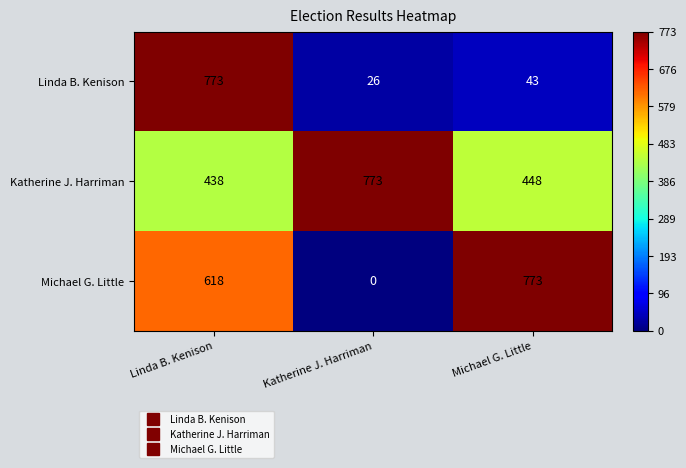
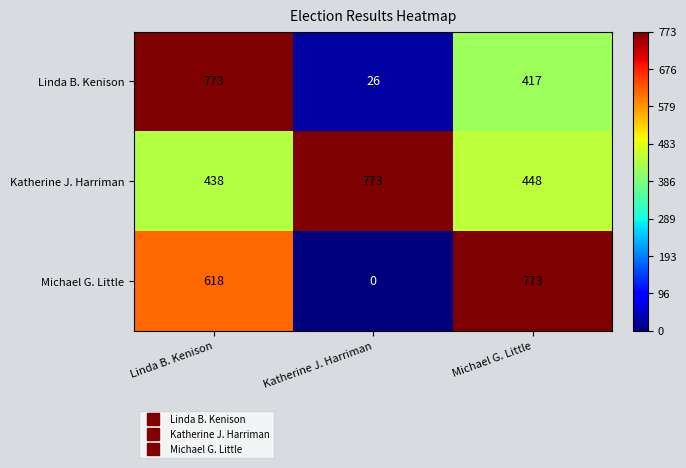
Linda B. Kenison, Michael G. Little: 43 -> 417
